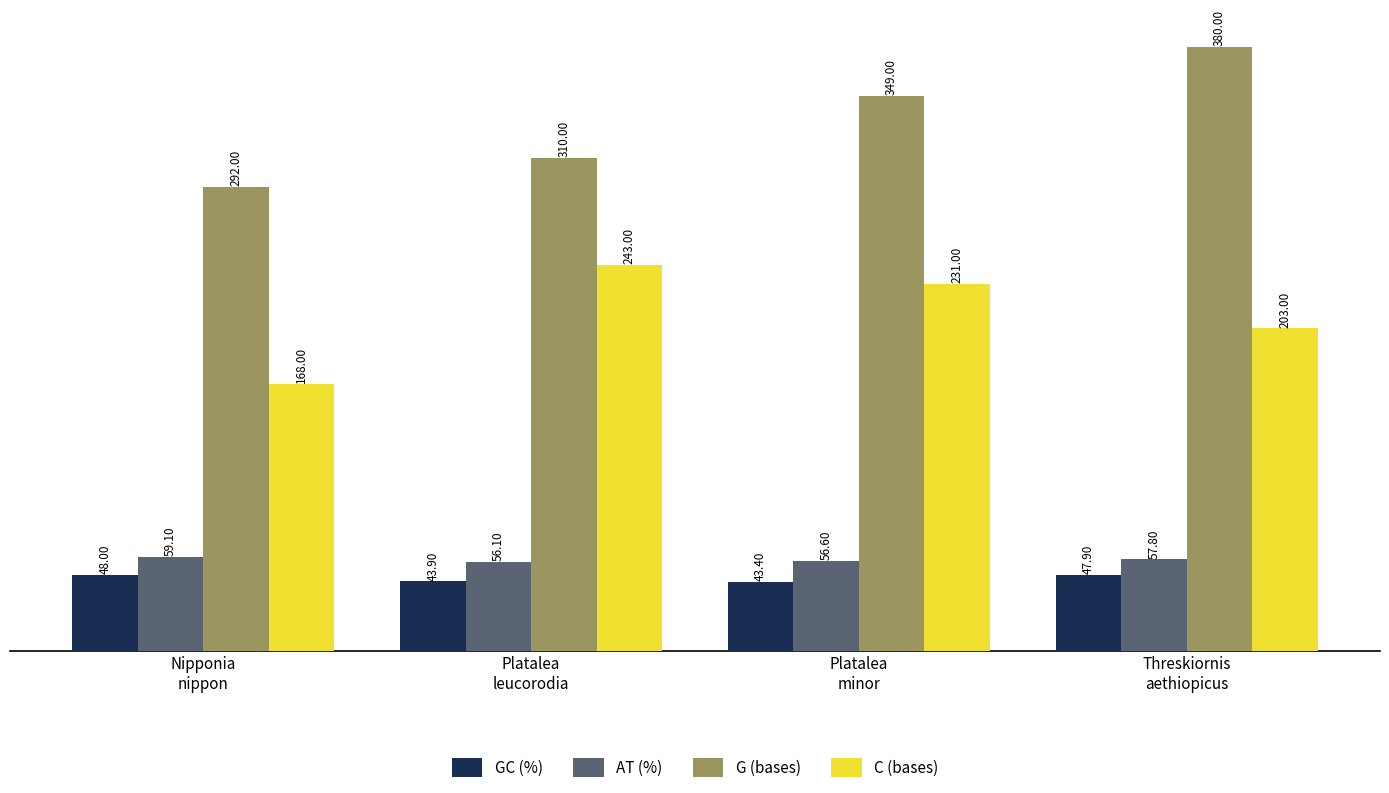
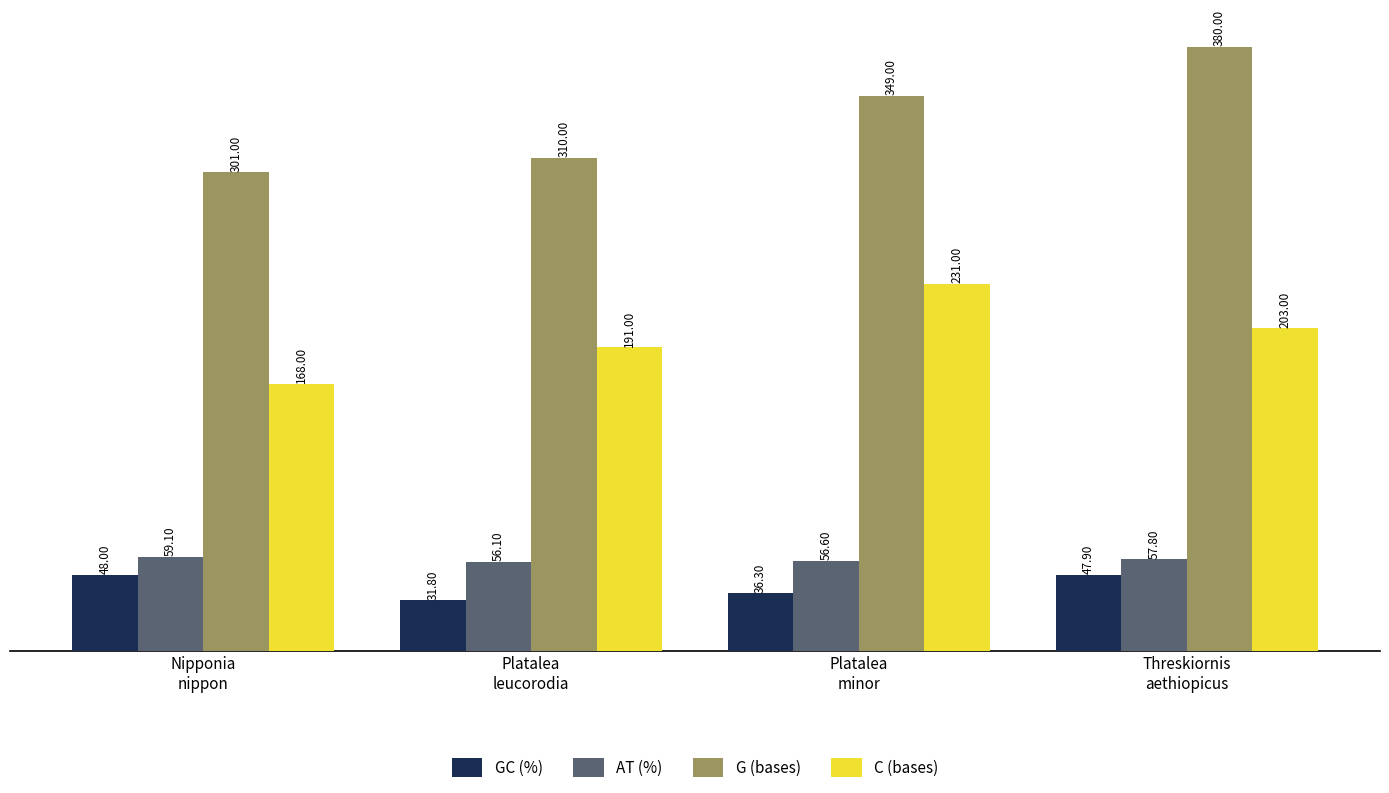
G (bases), Nipponia nippon: 292.00 -> 301.00
GC (%), Platalea leucorodia: 43.90 -> 31.80
C (bases), Platalea leucorodia: 243.00 -> 191.00
GC (%), Platalea minor: 43.40 -> 36.30
